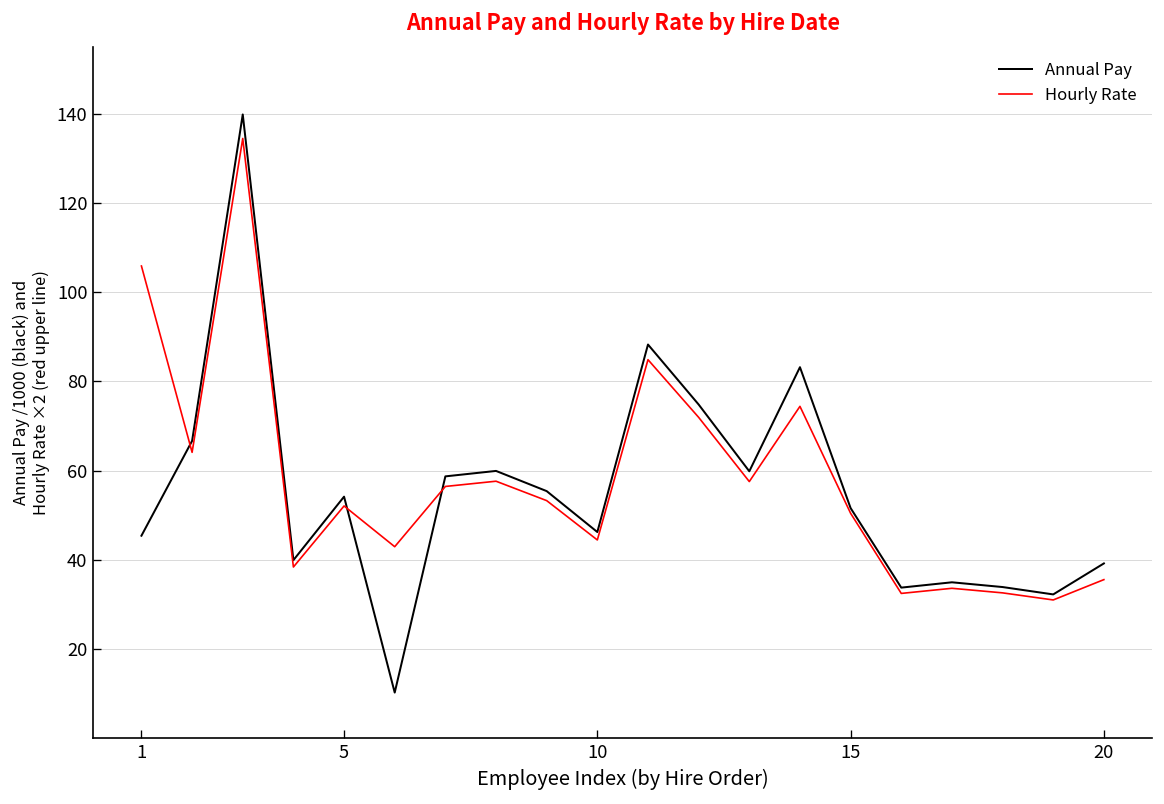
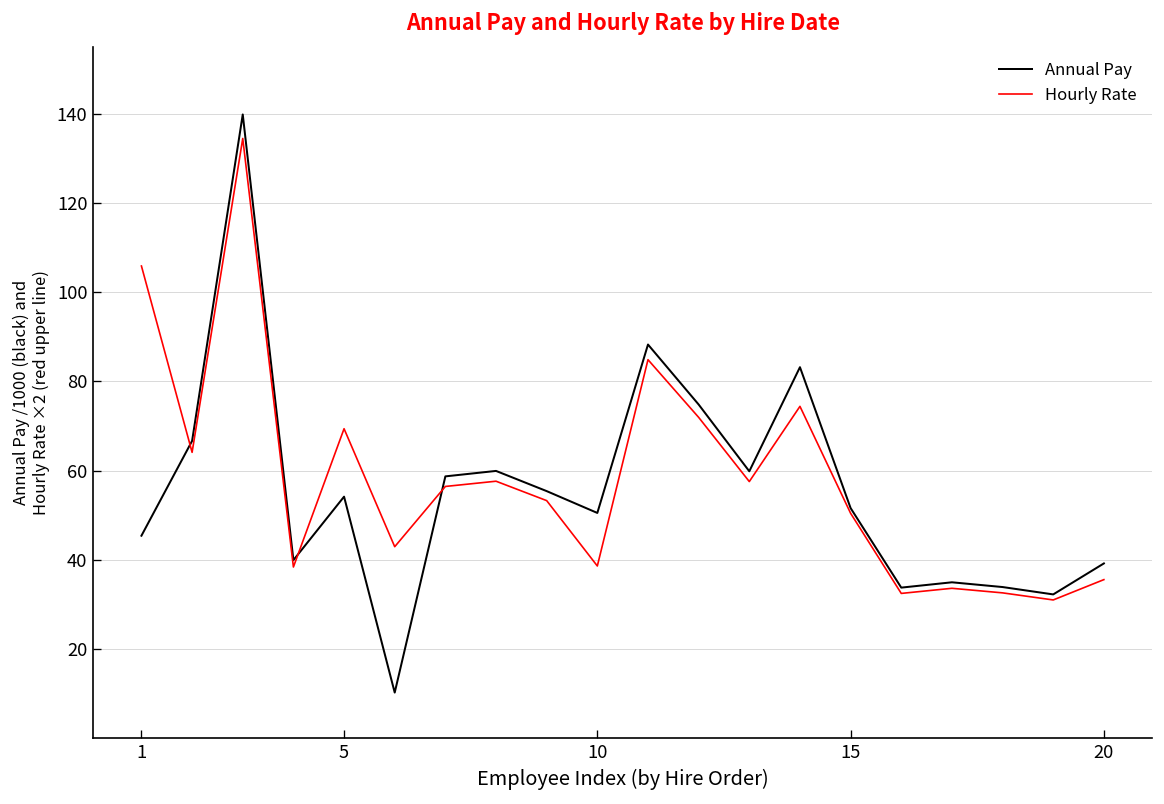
Hourly Rate, 5: 52 -> 69
Annual Pay, 10: 46 -> 51
Hourly Rate, 10: 44 -> 39
